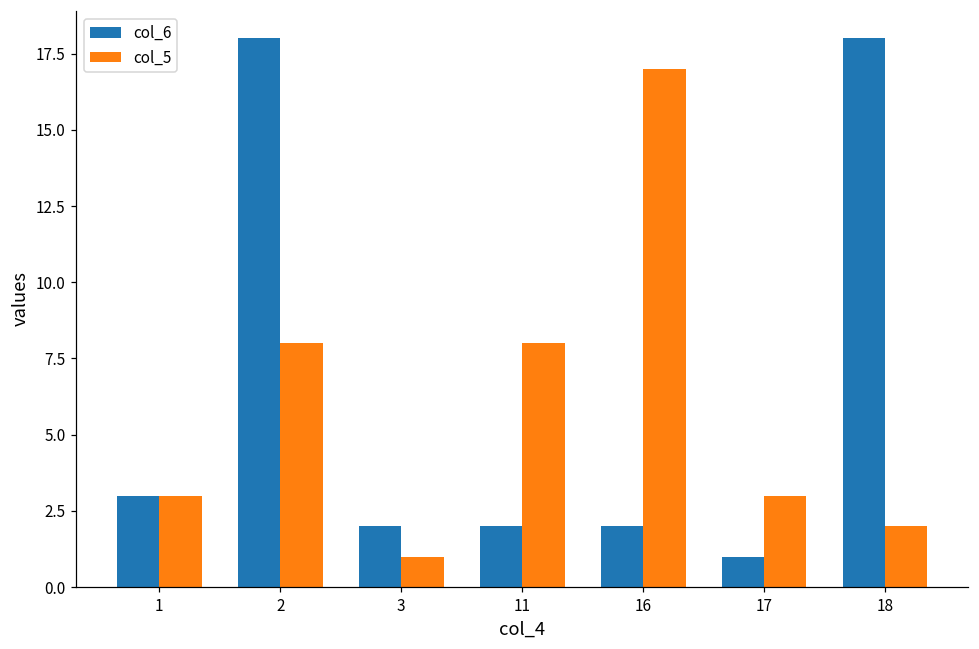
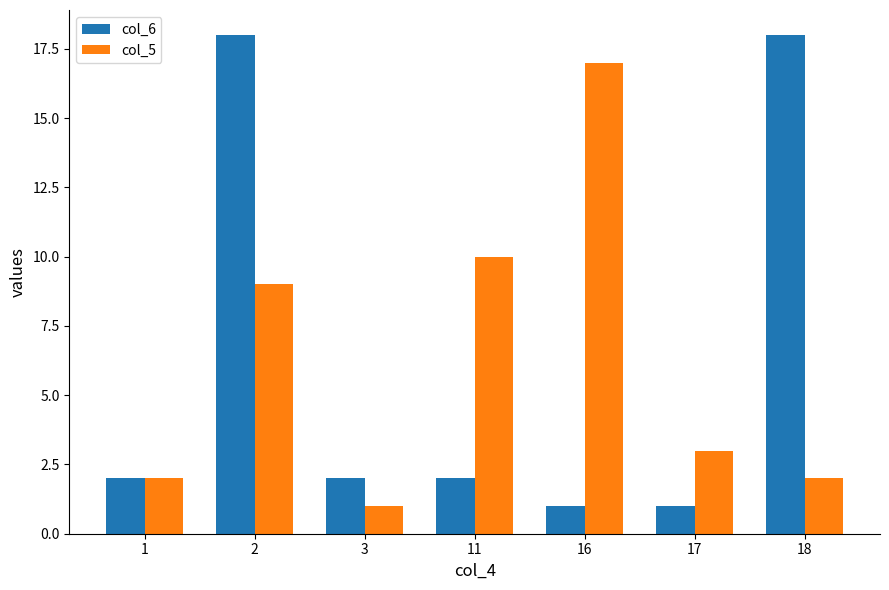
col_6, 1: 3 -> 2
col_5, 1: 3 -> 2
col_5, 2: 8 -> 9
col_5, 11: 8 -> 10
col_6, 16: 2 -> 1
